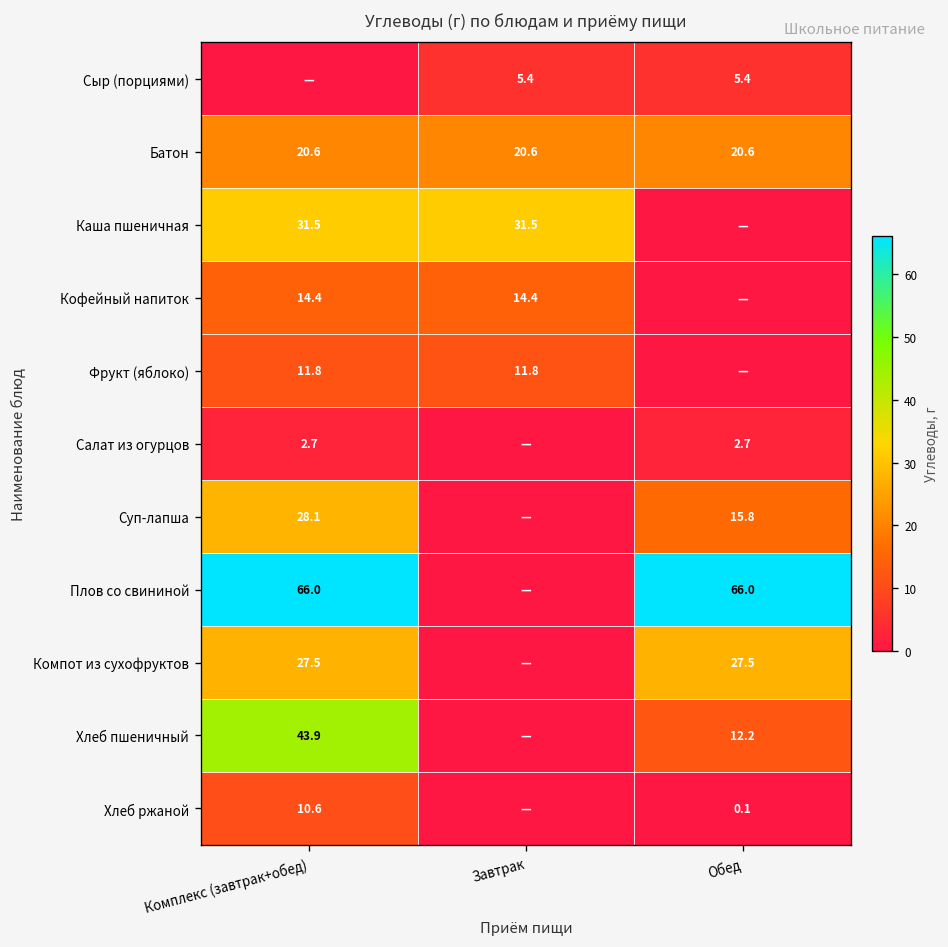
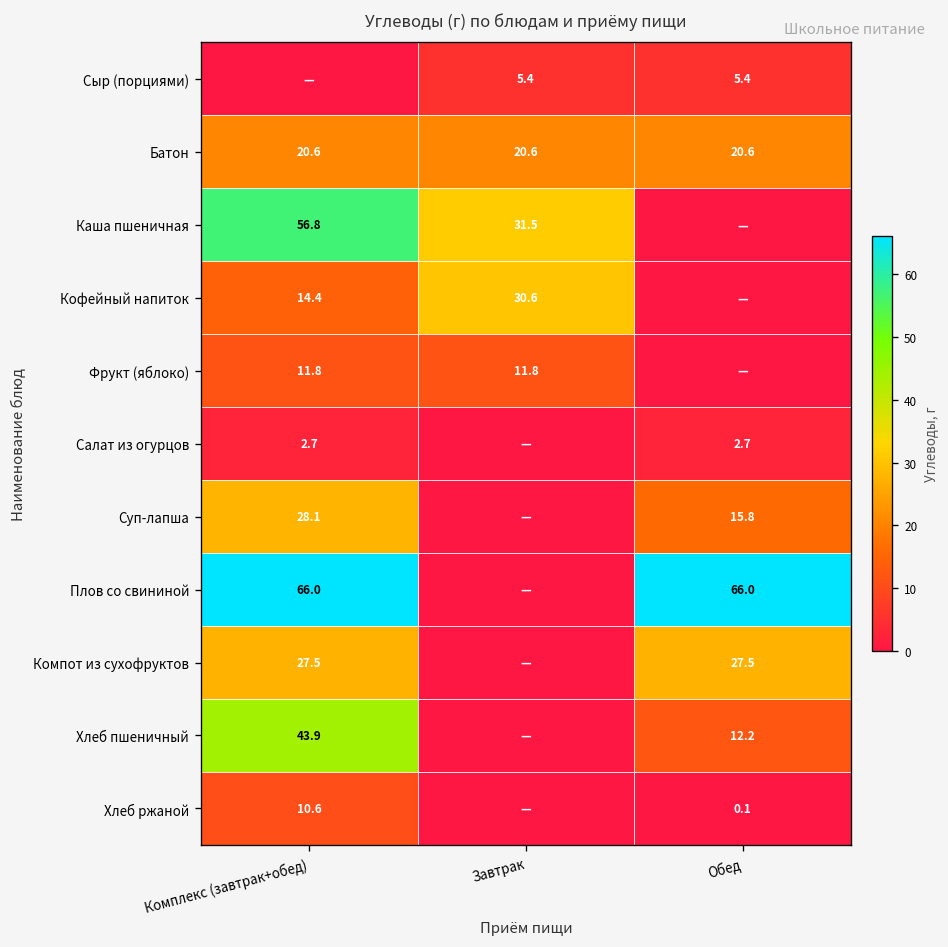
Каша пшеничная, Комплекс (завтрак+обед): 31.5 -> 56.8
Кофейный напиток, Завтрак: 14.4 -> 30.6
